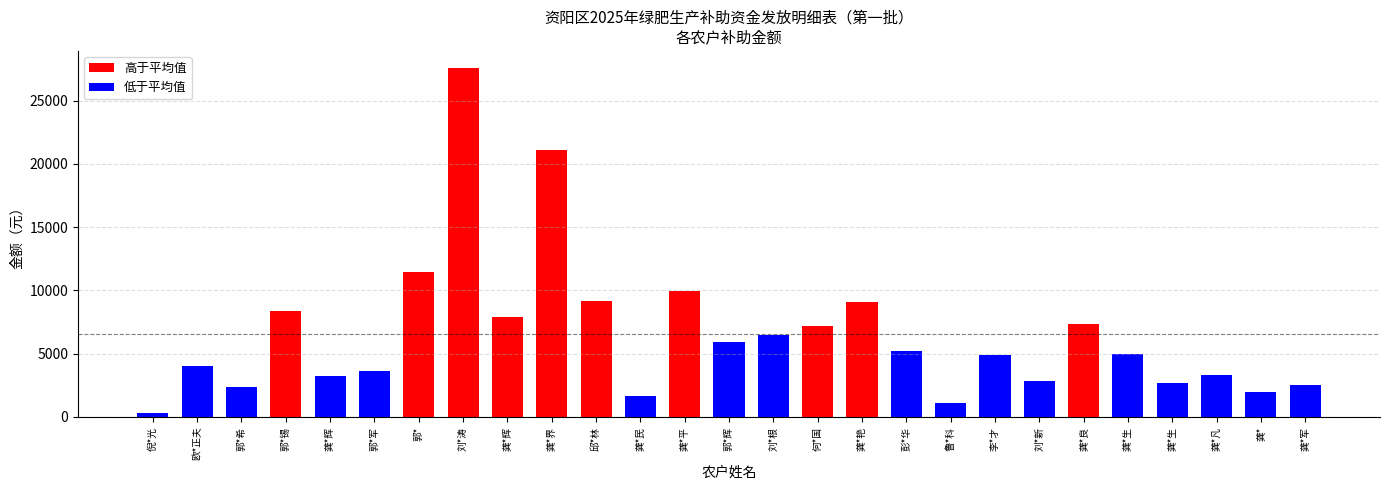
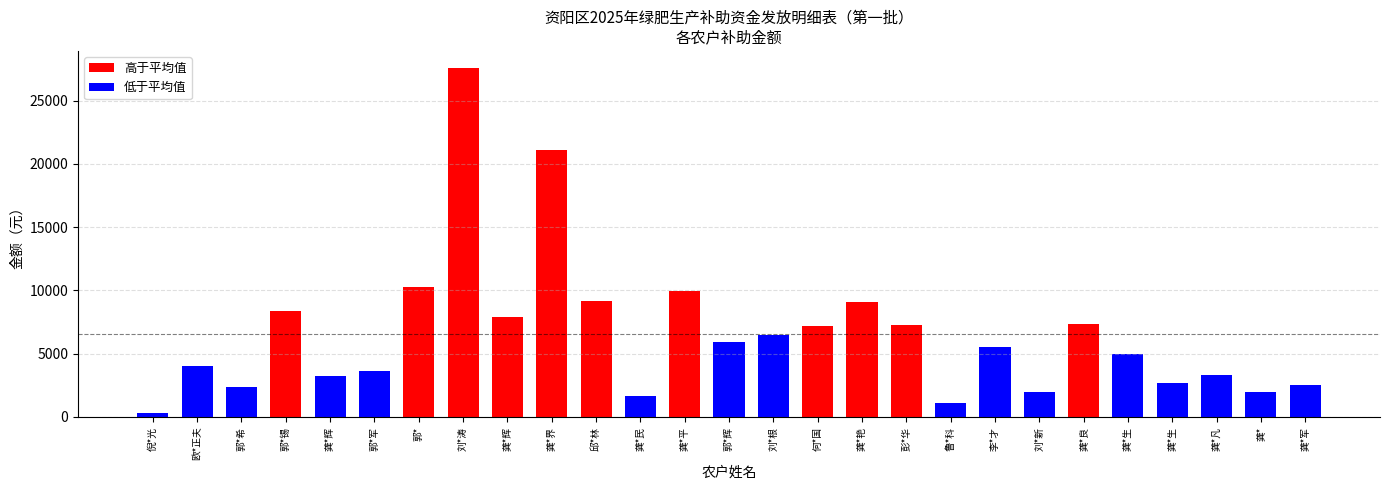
郭*: 11500 -> 10300
彭*华: 5200 -> 7300
李*才: 4900 -> 5500
刘*新: 2800 -> 2000
